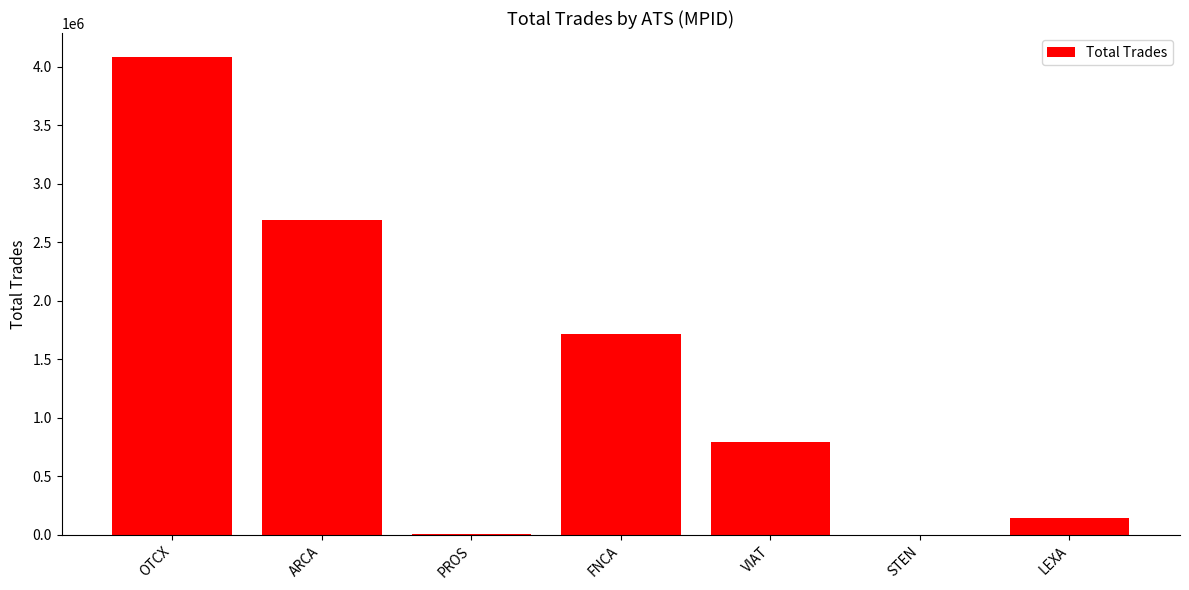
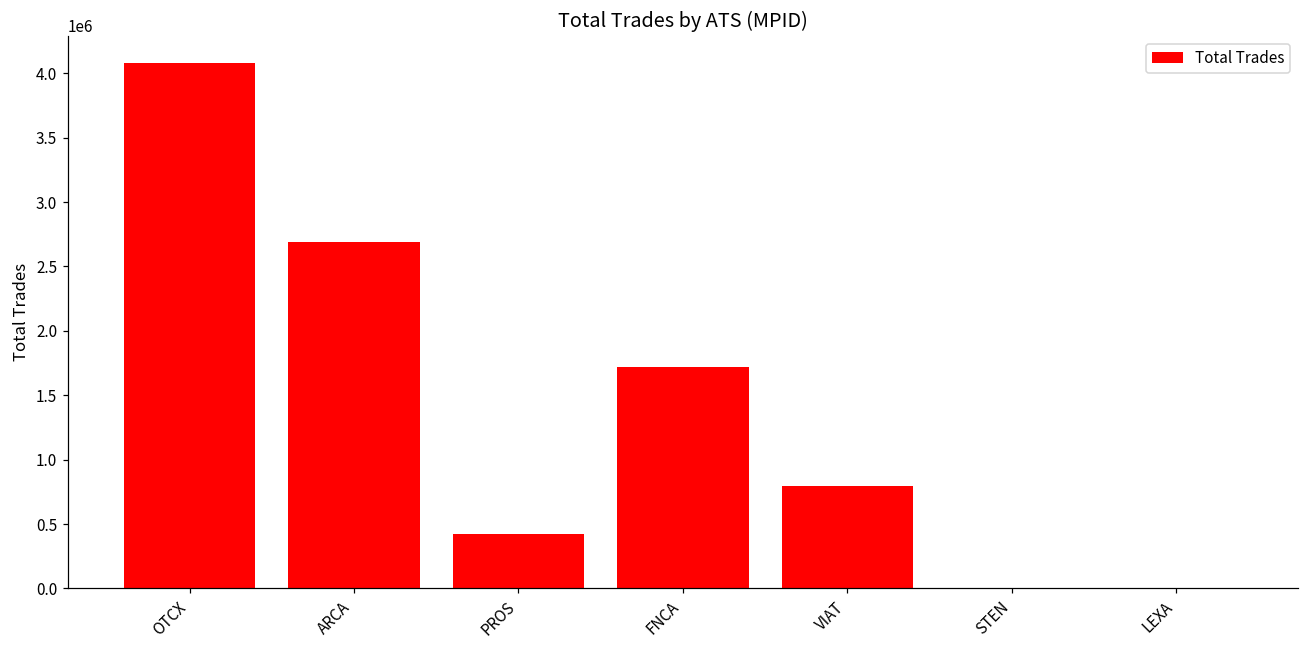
PROS: 10000 -> 420000
LEXA: 140000 -> 0
